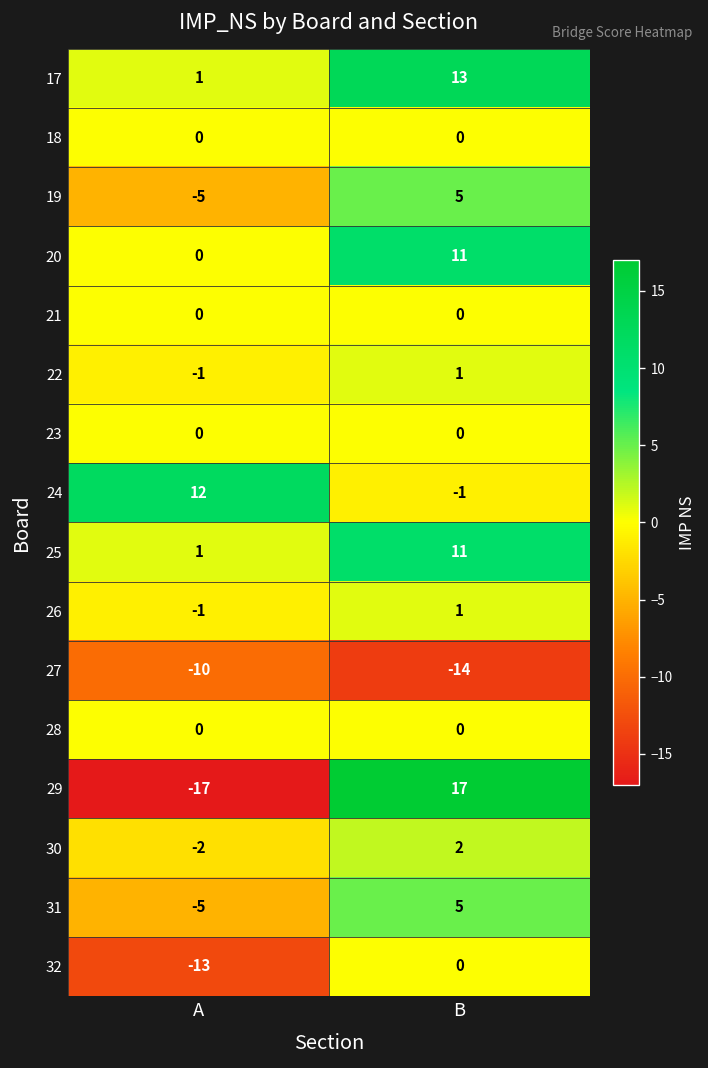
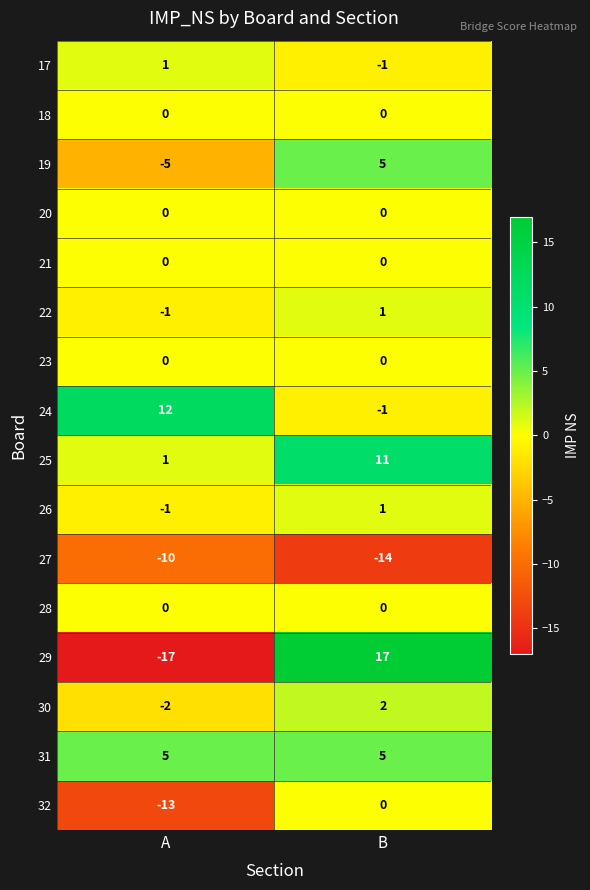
17, B: 13 -> -1
20, B: 11 -> 0
31, A: -5 -> 5
